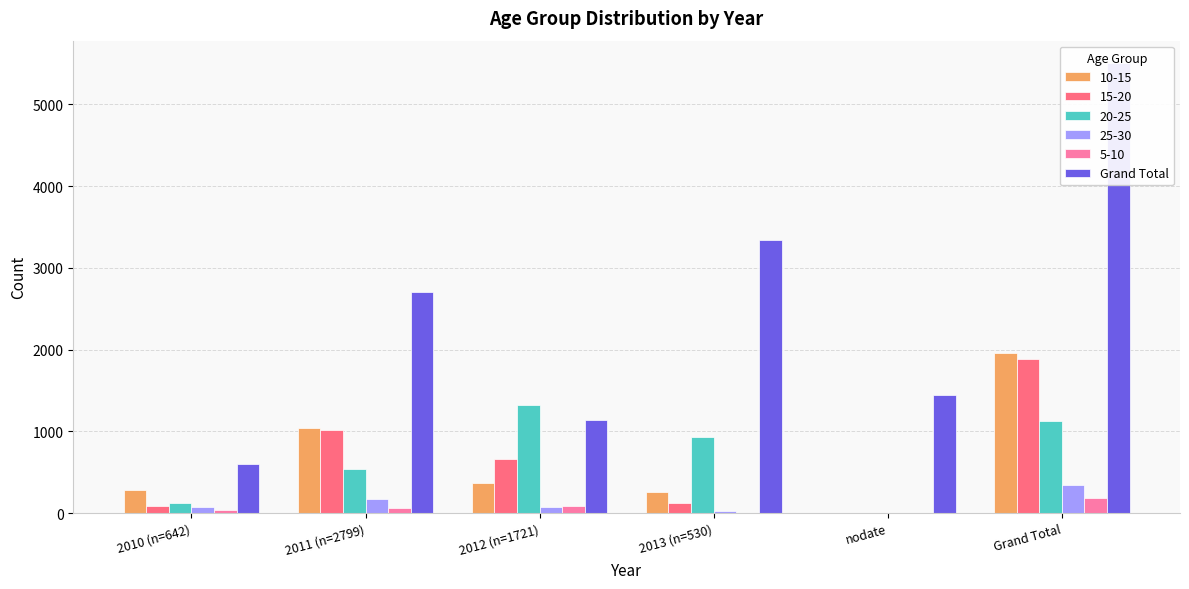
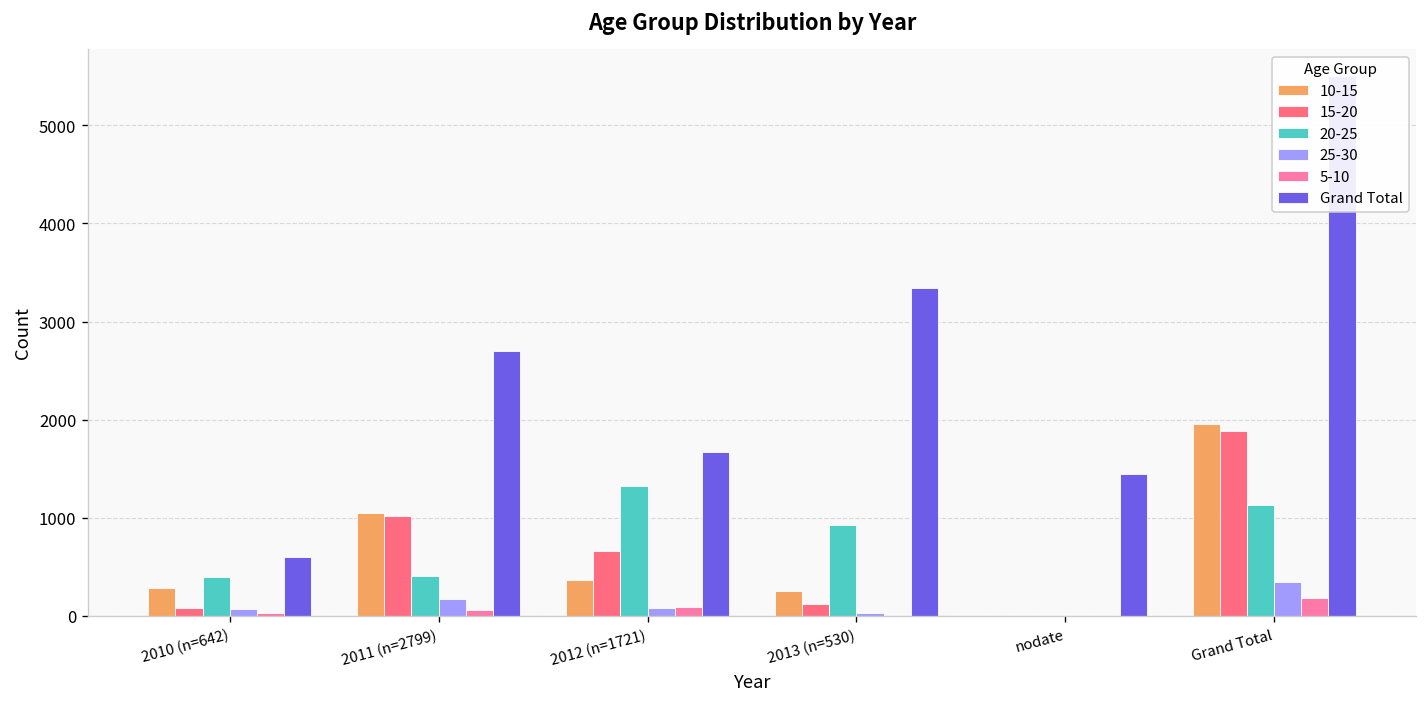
20-25, 2010 (n=642): 100 -> 400
20-25, 2011 (n=2799): 500 -> 400
Grand Total, 2012 (n=1721): 1100 -> 1700
